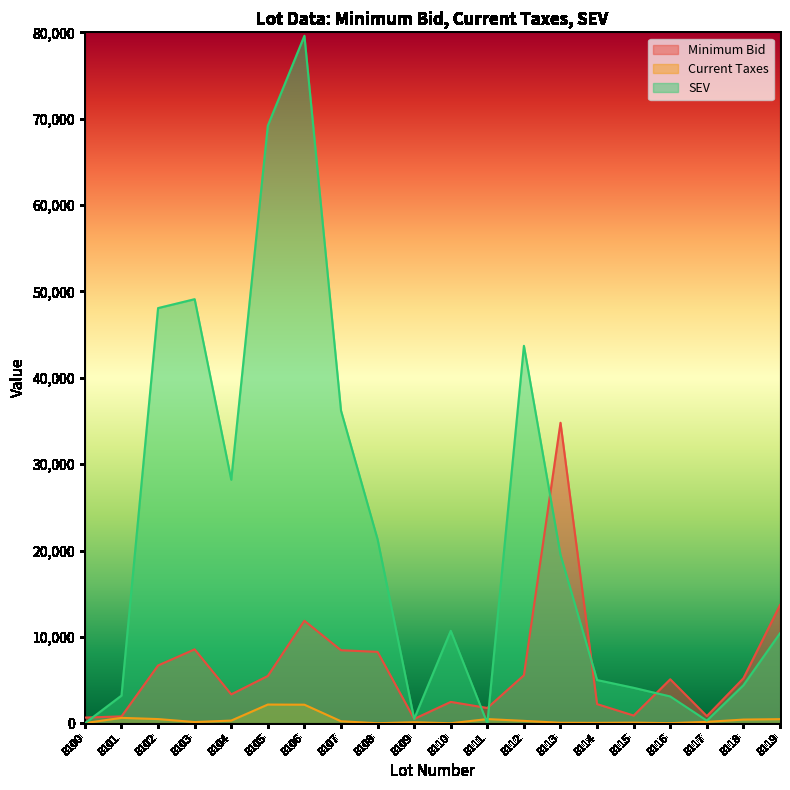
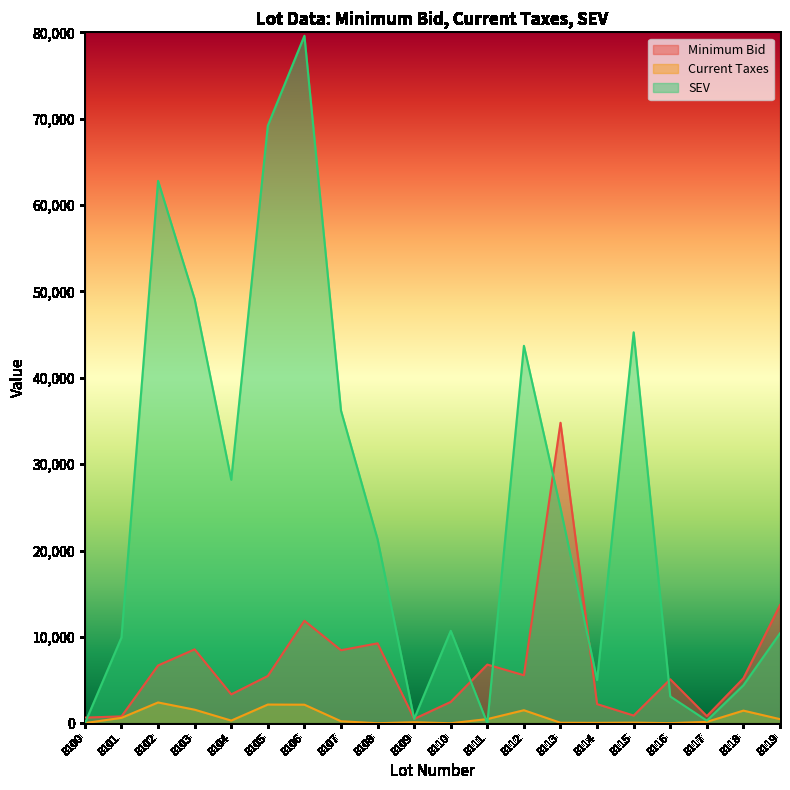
SEV, 8101: 3,000 -> 10,000
Current Taxes, 8102: 0 -> 2,000
SEV, 8102: 48,000 -> 63,000
Current Taxes, 8103: 0 -> 2,000
Minimum Bid, 8108: 8,000 -> 9,000
Minimum Bid, 8111: 2,000 -> 7,000
Current Taxes, 8112: 0 -> 2,000
SEV, 8113: 20,000 -> 25,000
SEV, 8115: 4,000 -> 45,000
Current Taxes, 8118: 0 -> 1,000
